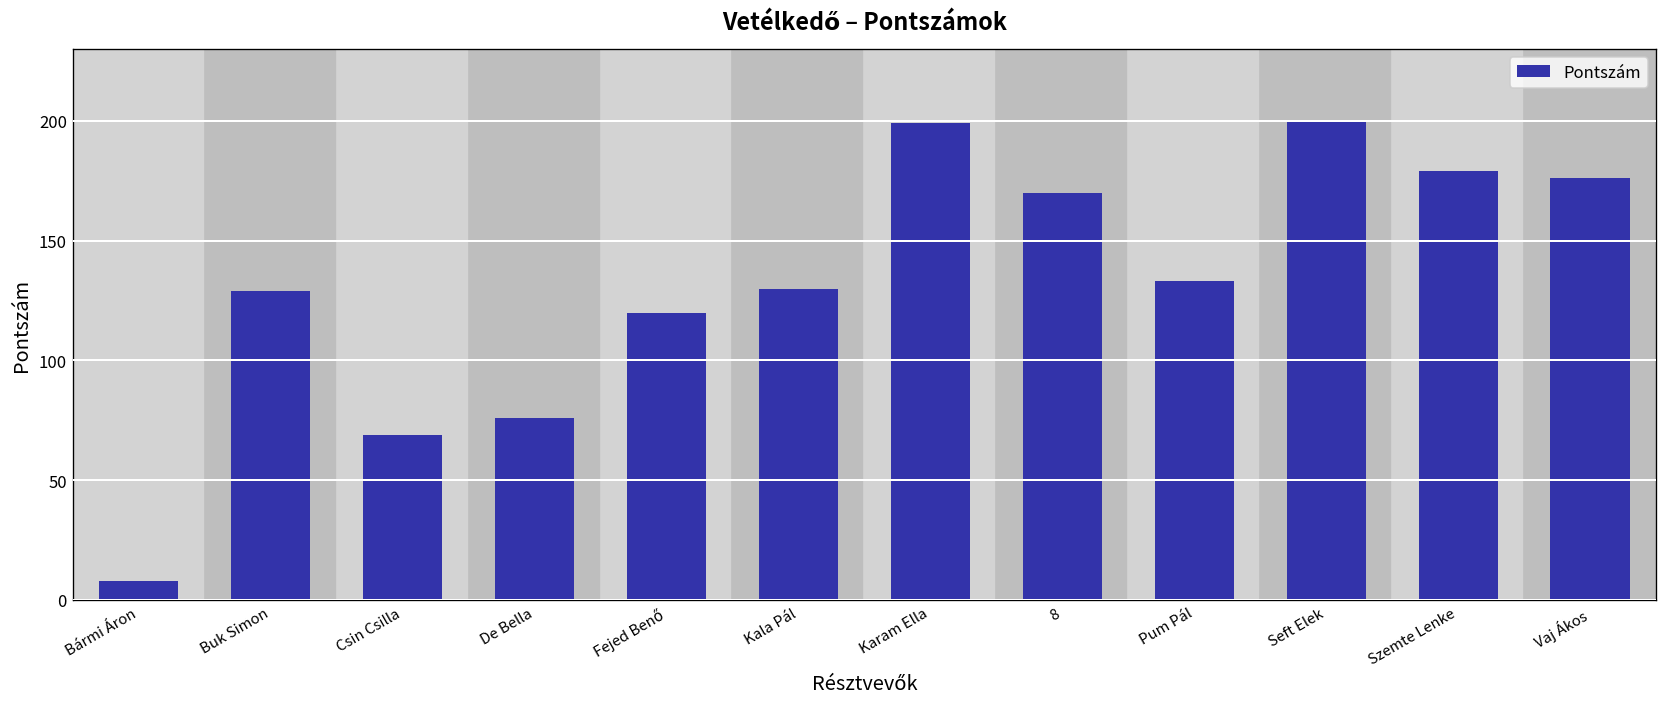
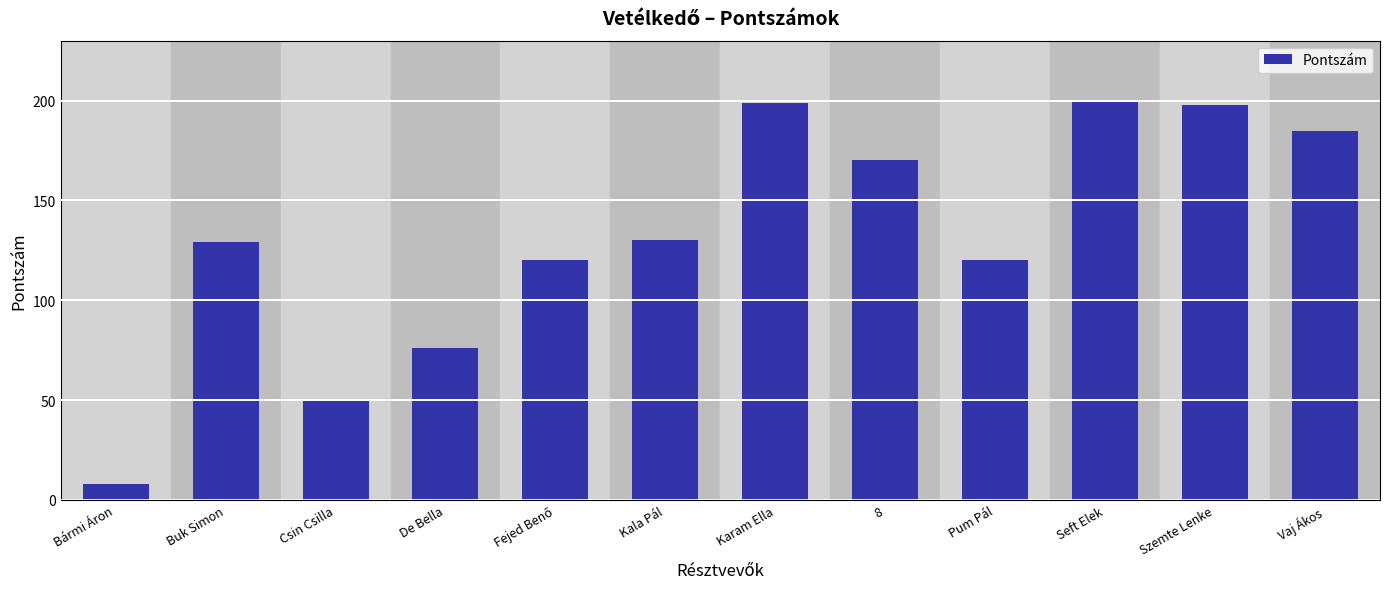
Csin Csilla: 69 -> 50
Pum Pál: 133 -> 120
Szemte Lenke: 179 -> 198
Vaj Ákos: 176 -> 185
